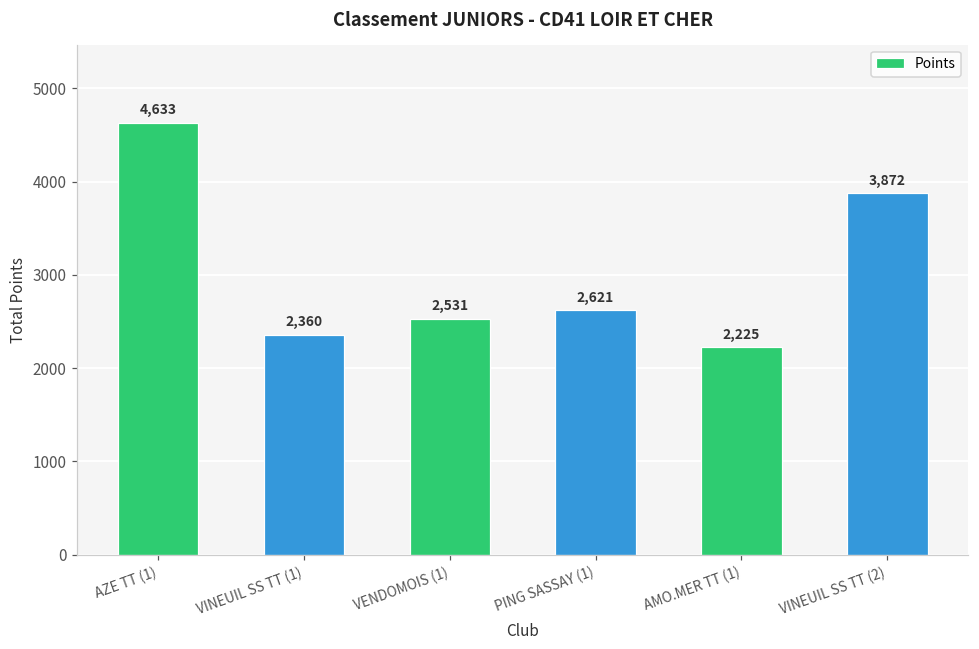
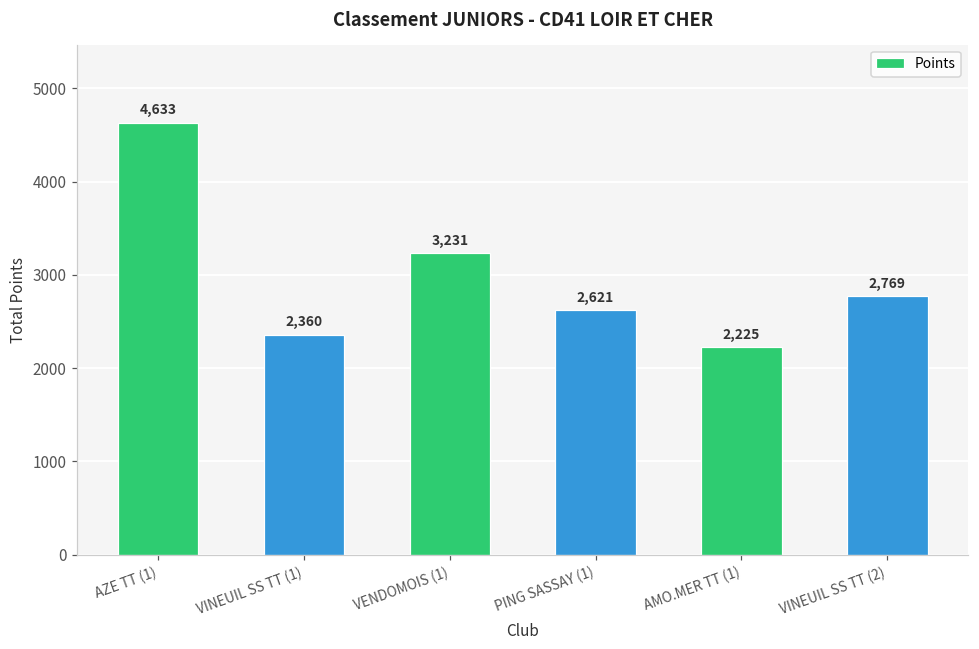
VENDOMOIS (1): 2,531 -> 3,231
VINEUIL SS TT (2): 3,872 -> 2,769
